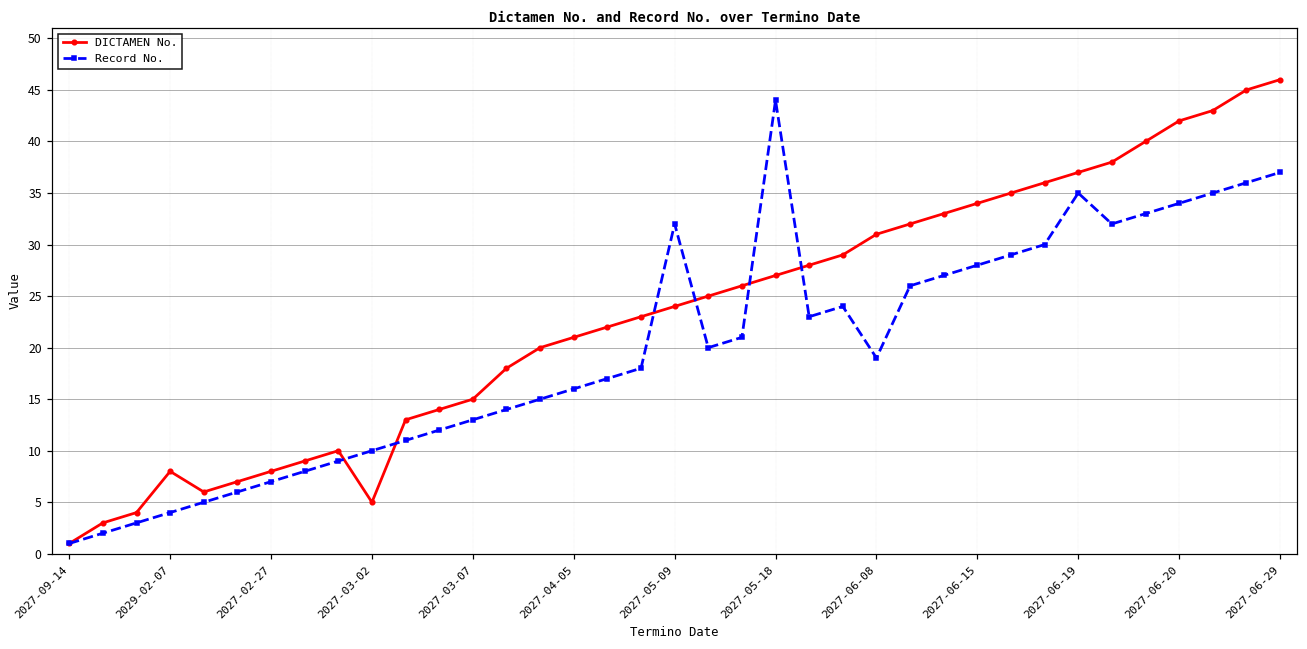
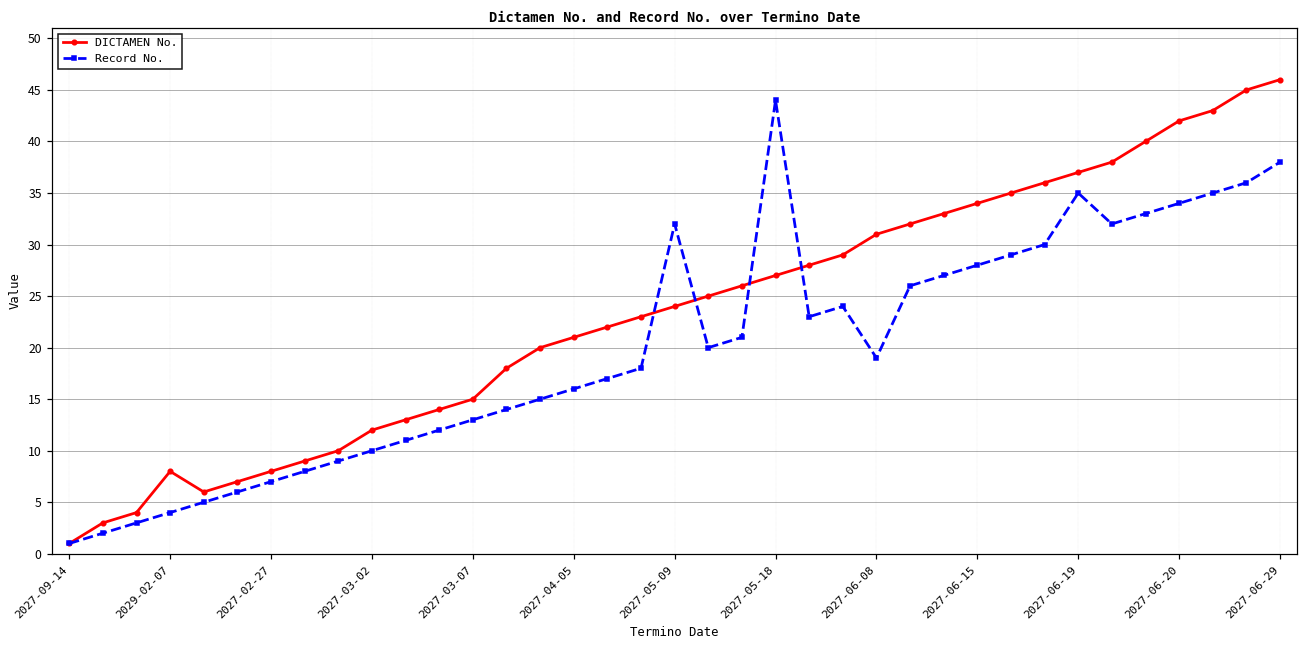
DICTAMEN No., 2027-03-02: 5 -> 12
Record No., 2027-06-29: 37 -> 38
